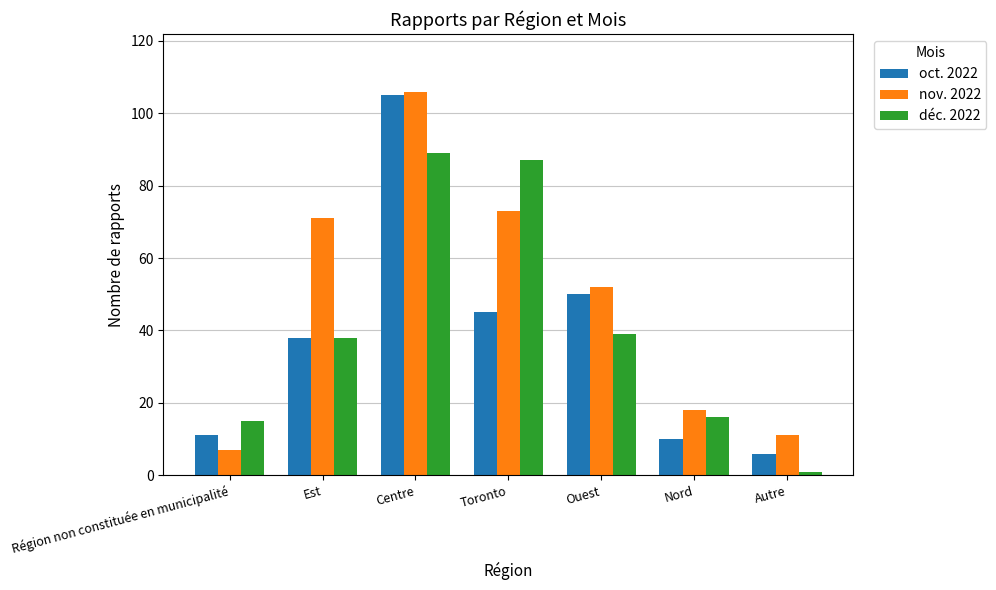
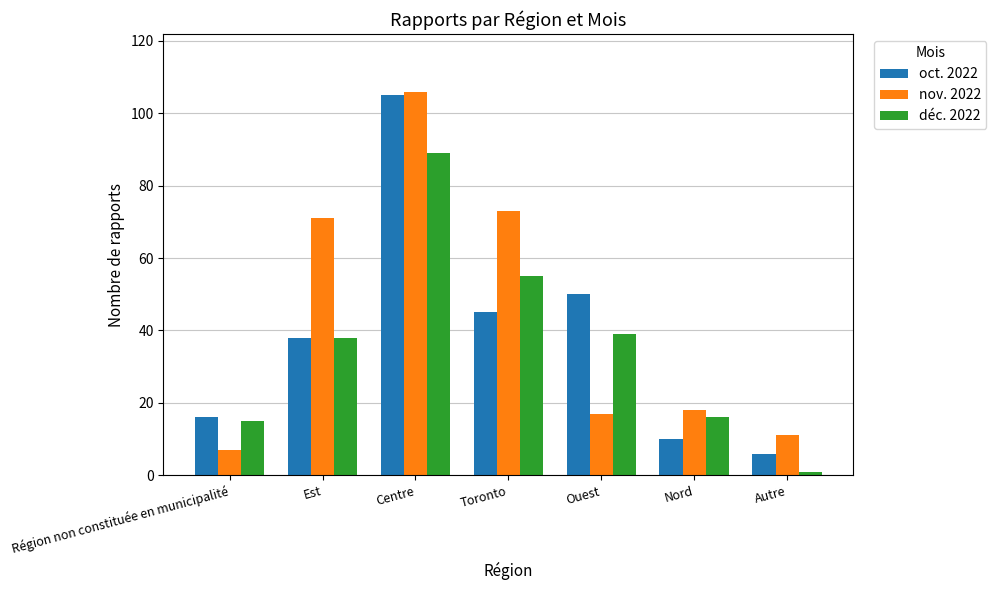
oct. 2022, Région non constituée en municipalité: 11 -> 16
déc. 2022, Toronto: 87 -> 55
nov. 2022, Ouest: 52 -> 17
